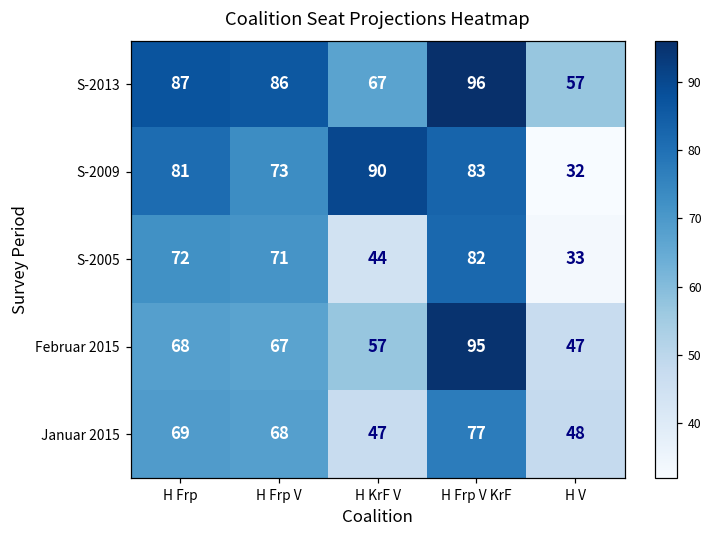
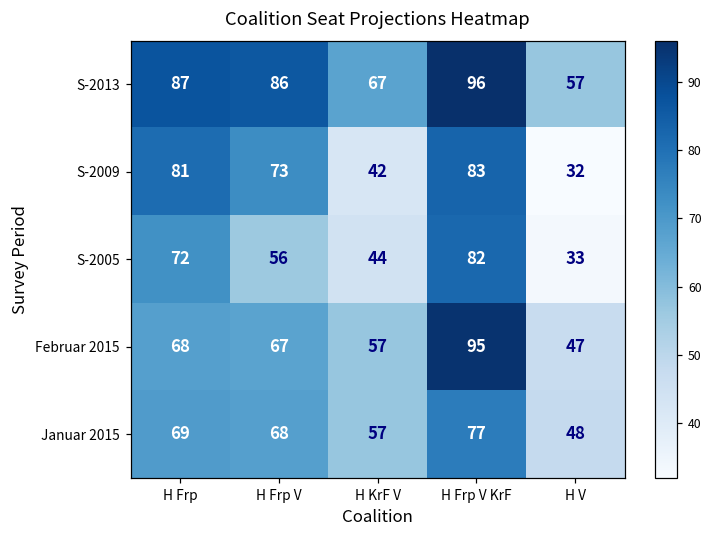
S-2009, H KrF V: 90 -> 42
S-2005, H Frp V: 71 -> 56
Januar 2015, H KrF V: 47 -> 57
